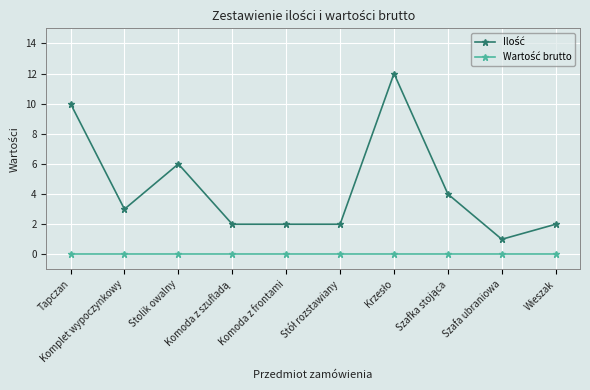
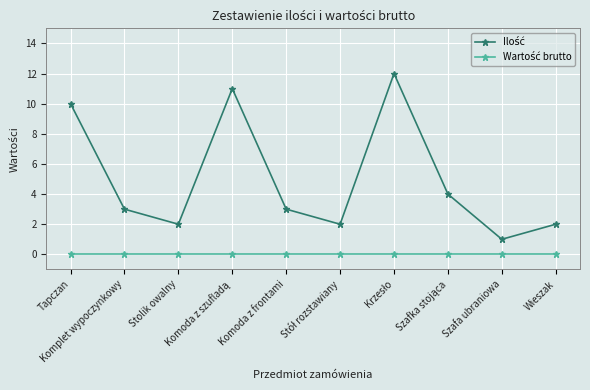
Ilość, Stolik owalny: 6 -> 2
Ilość, Komoda z szufladą: 2 -> 11
Ilość, Komoda z frontami: 2 -> 3
